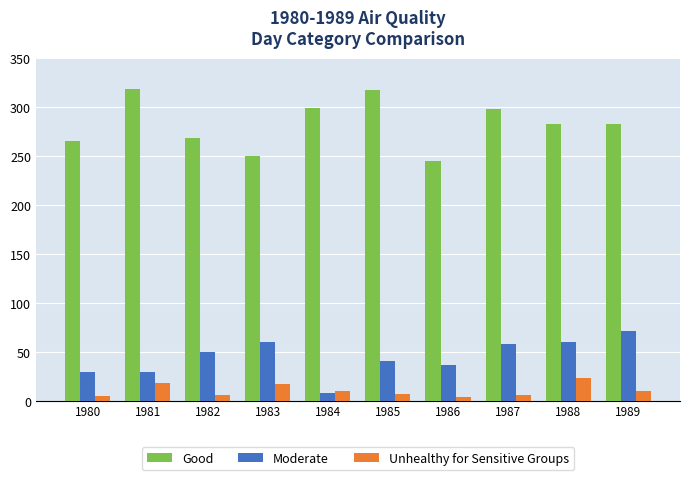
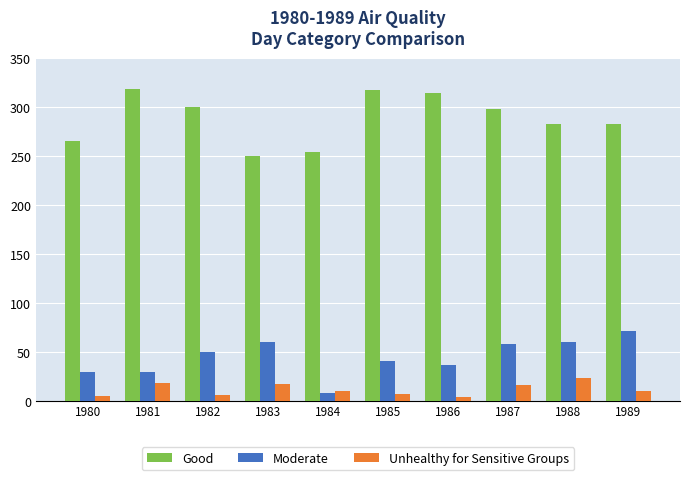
Good, 1982: 270 -> 300
Good, 1984: 300 -> 250
Good, 1986: 250 -> 310
Unhealthy for Sensitive Groups, 1987: 10 -> 20
